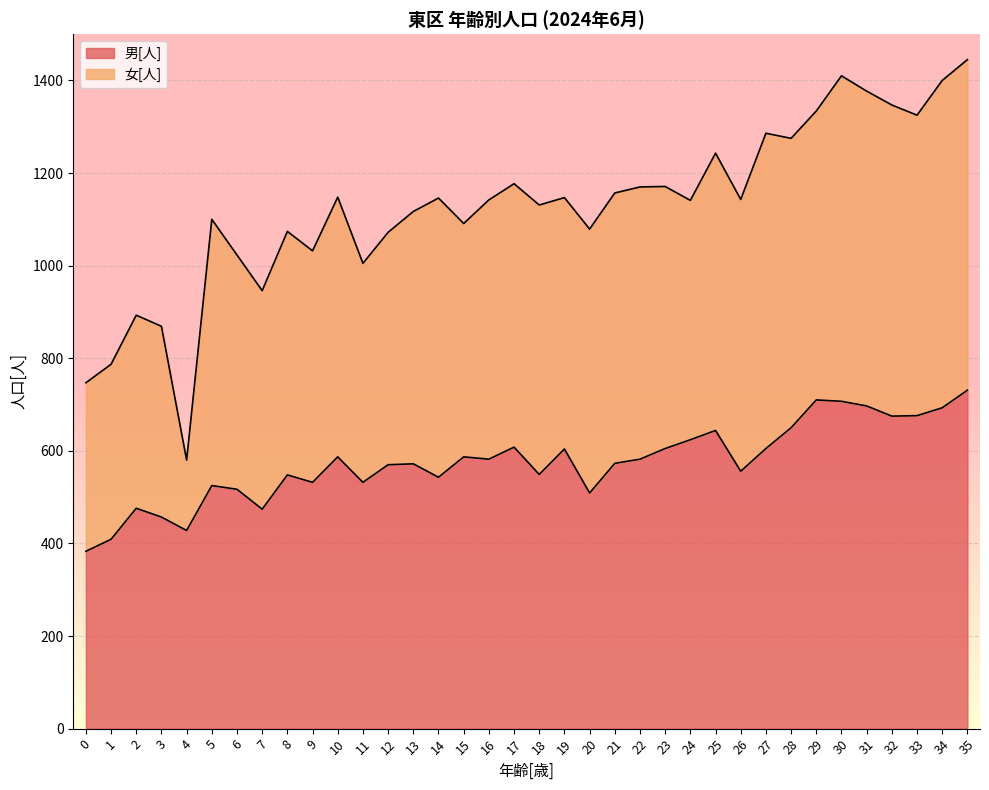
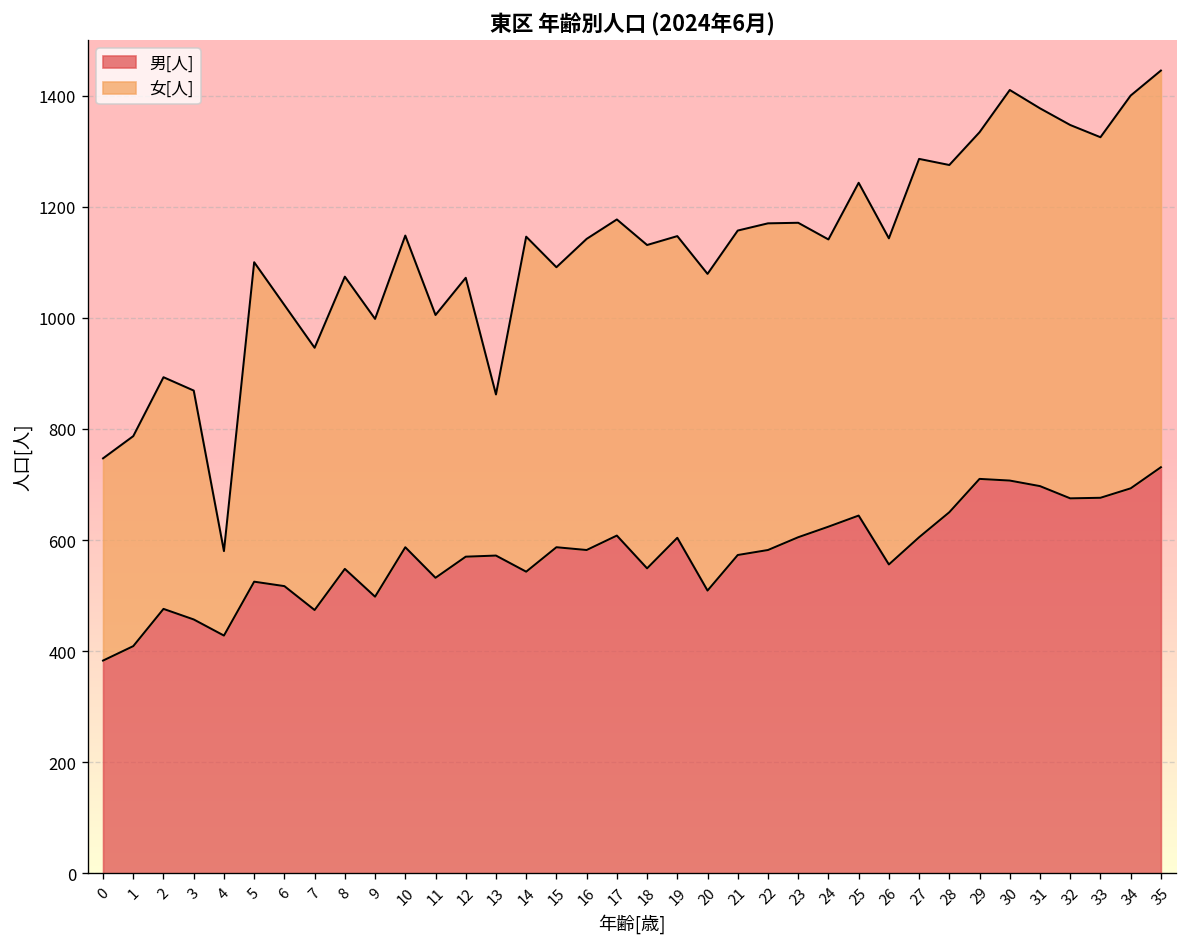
男[人], 9: 530 -> 500
女[人], 13: 550 -> 290
